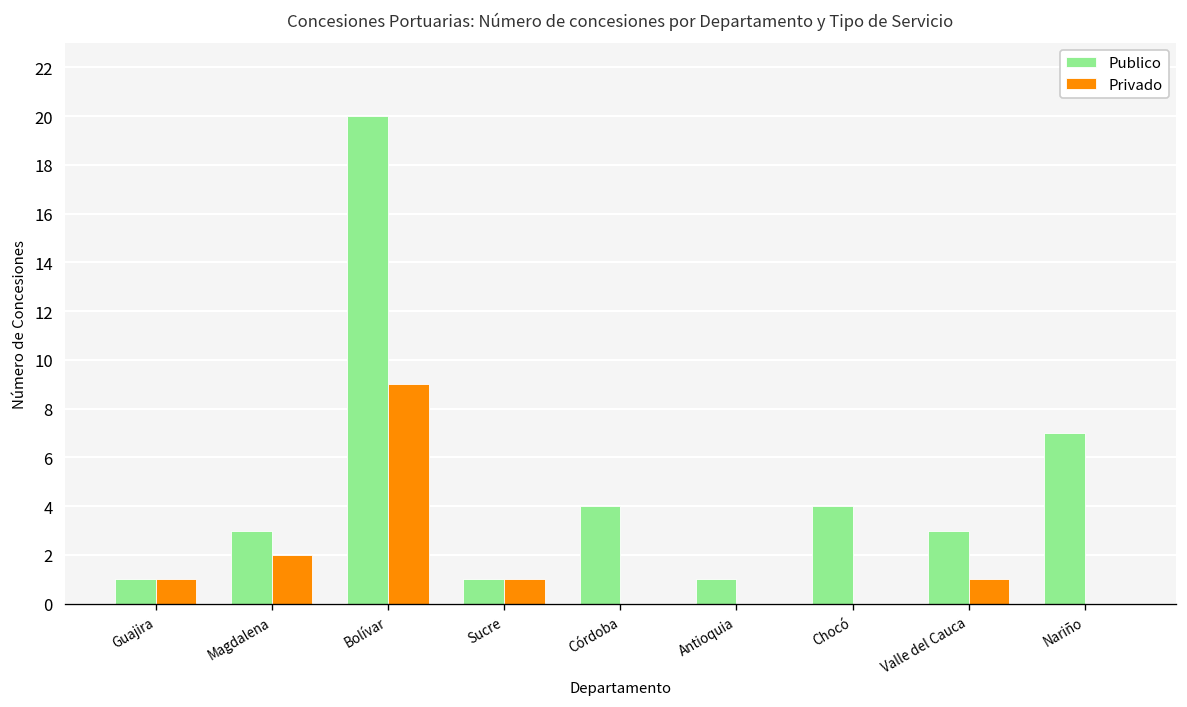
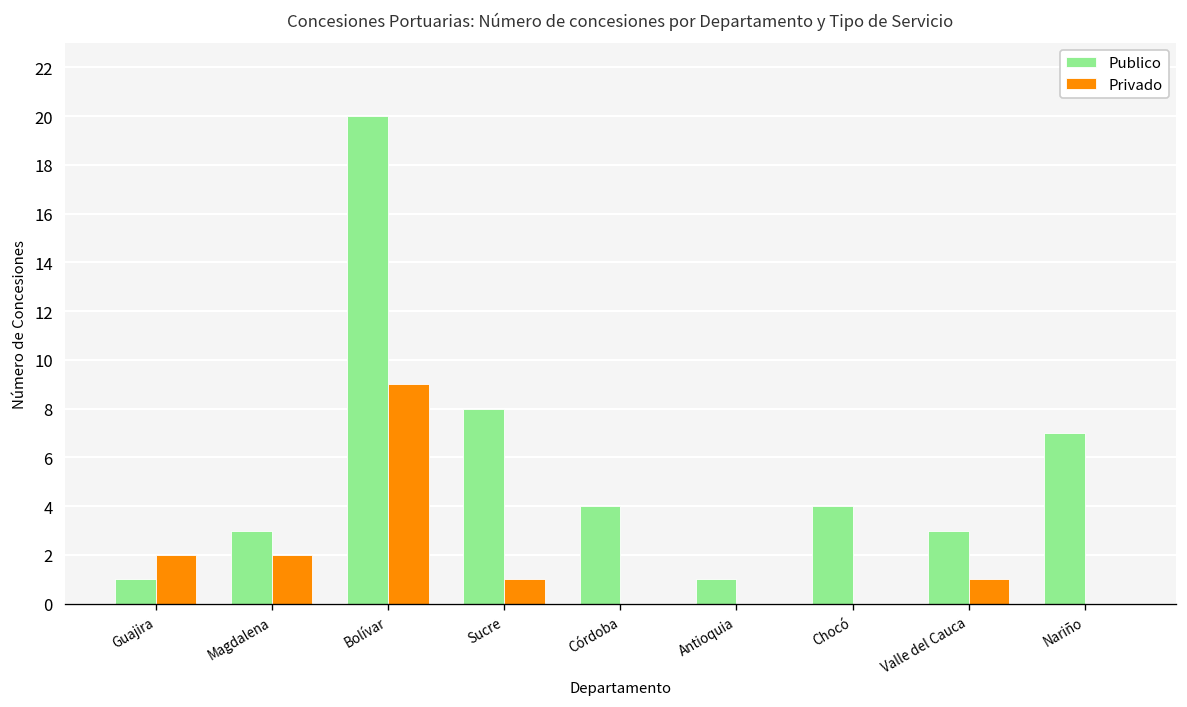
Privado, Guajira: 1 -> 2
Publico, Sucre: 1 -> 8
